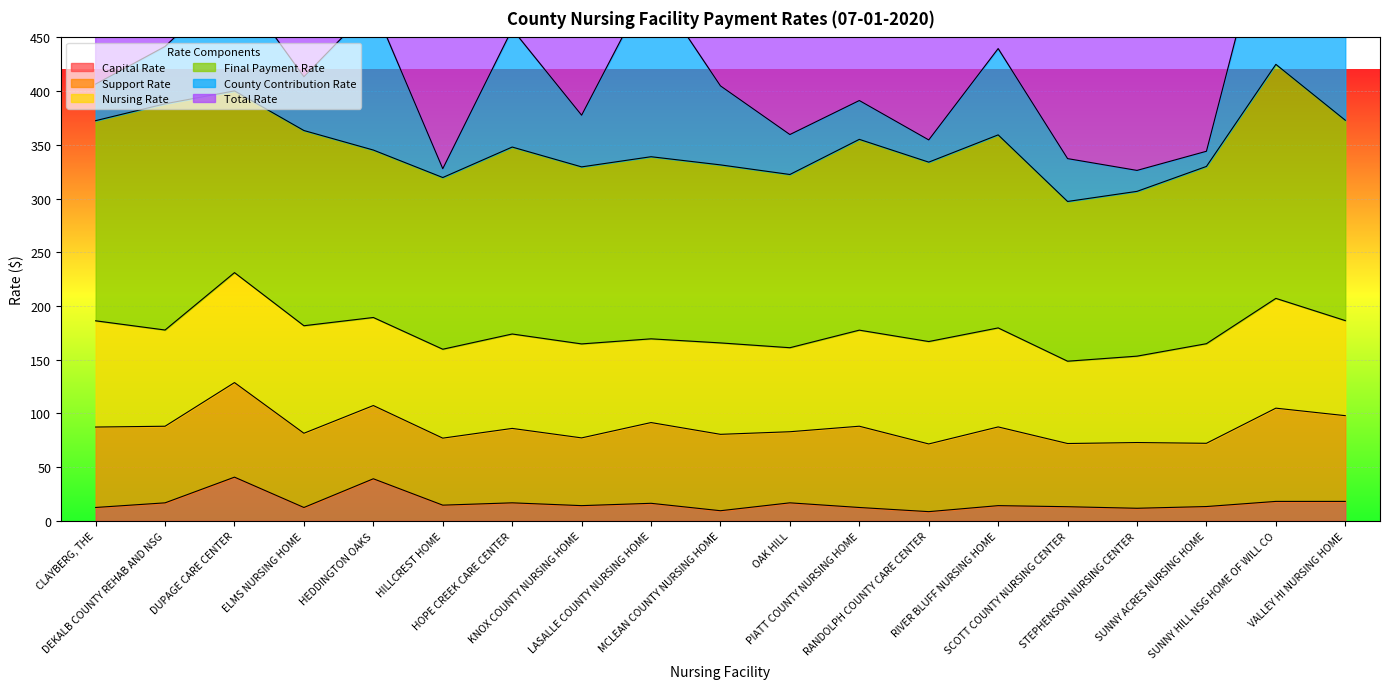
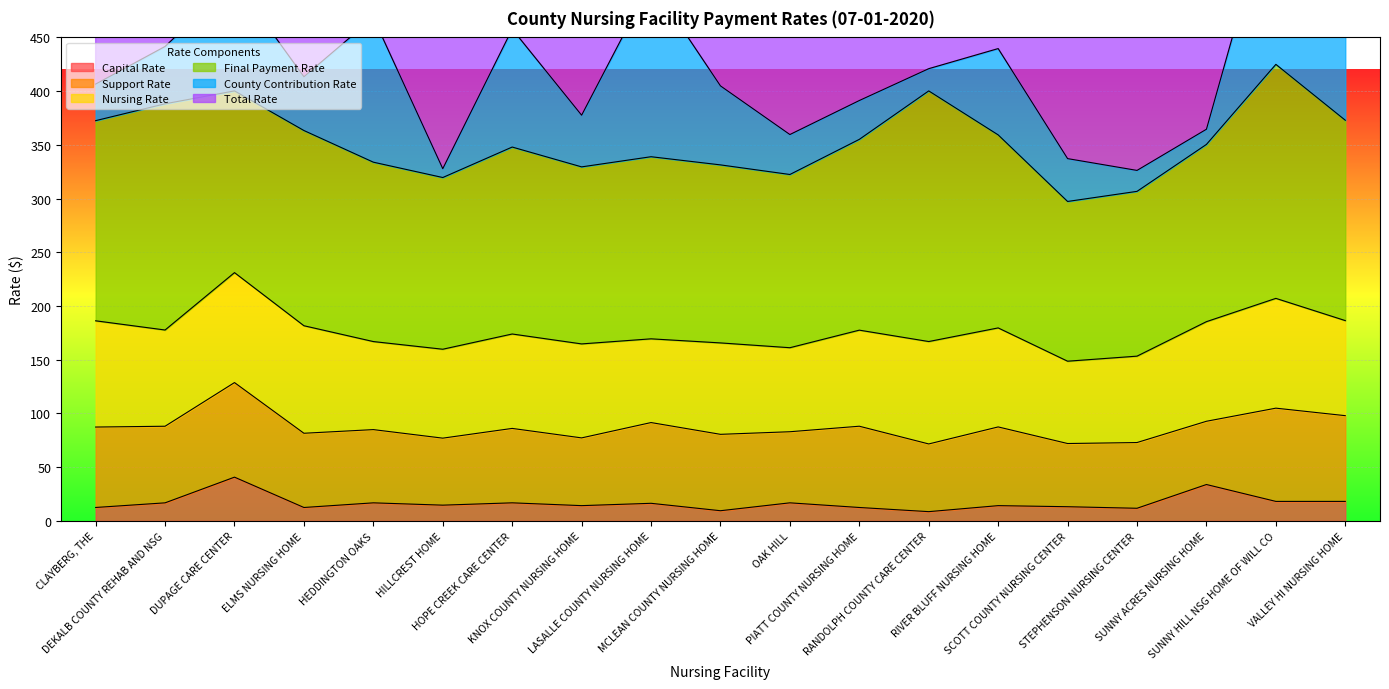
Capital Rate, HEDDINGTON OAKS: 39 -> 17
Final Payment Rate, HEDDINGTON OAKS: 156 -> 167
Final Payment Rate, RANDOLPH COUNTY CARE CENTER: 167 -> 233
Capital Rate, SUNNY ACRES NURSING HOME: 13 -> 34
